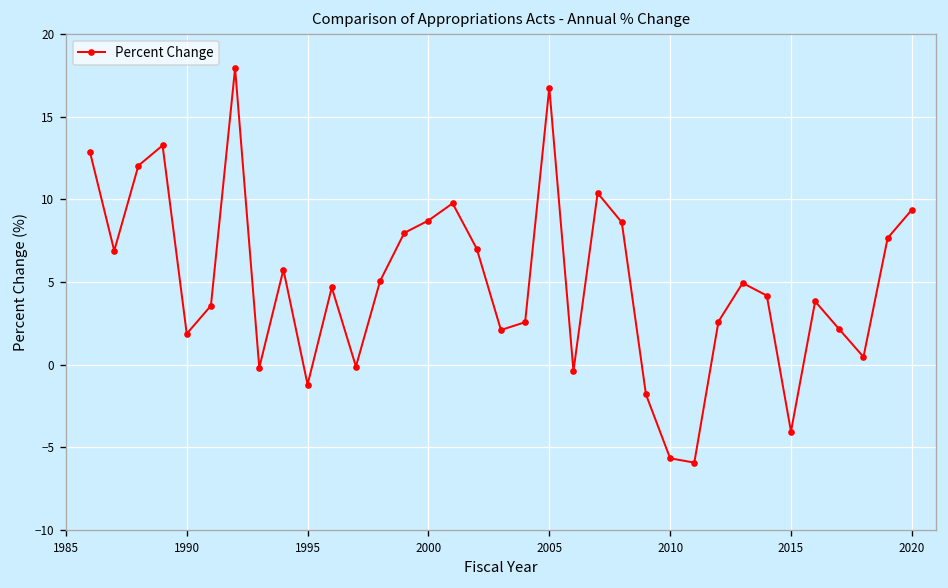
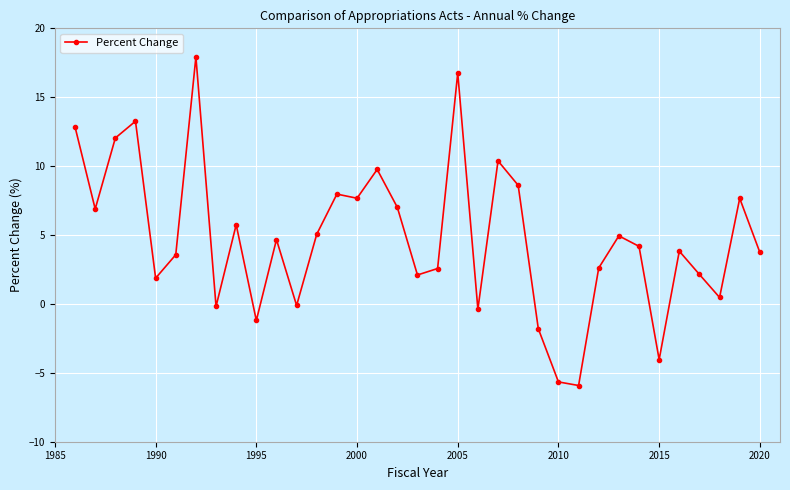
2000: 8.7 -> 7.7
2020: 9.4 -> 3.7
